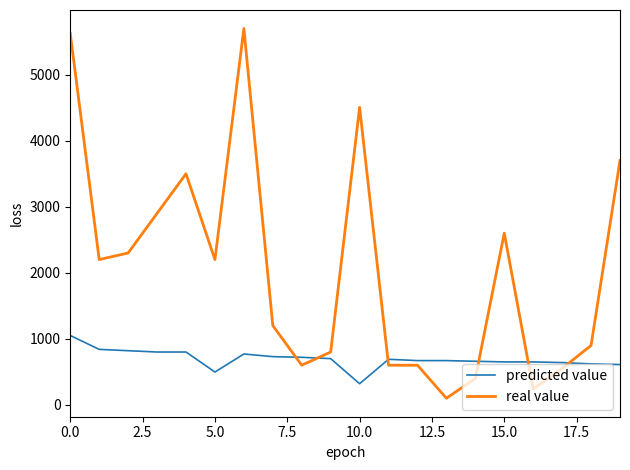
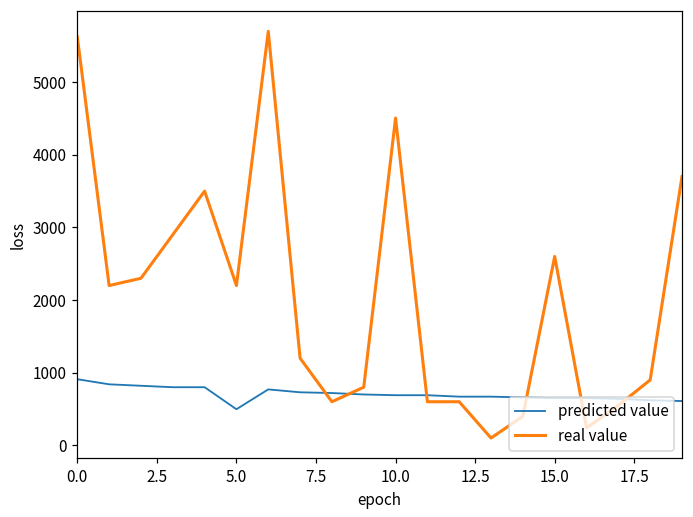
predicted value, 0.0: 1100 -> 900
predicted value, 10.0: 300 -> 700
